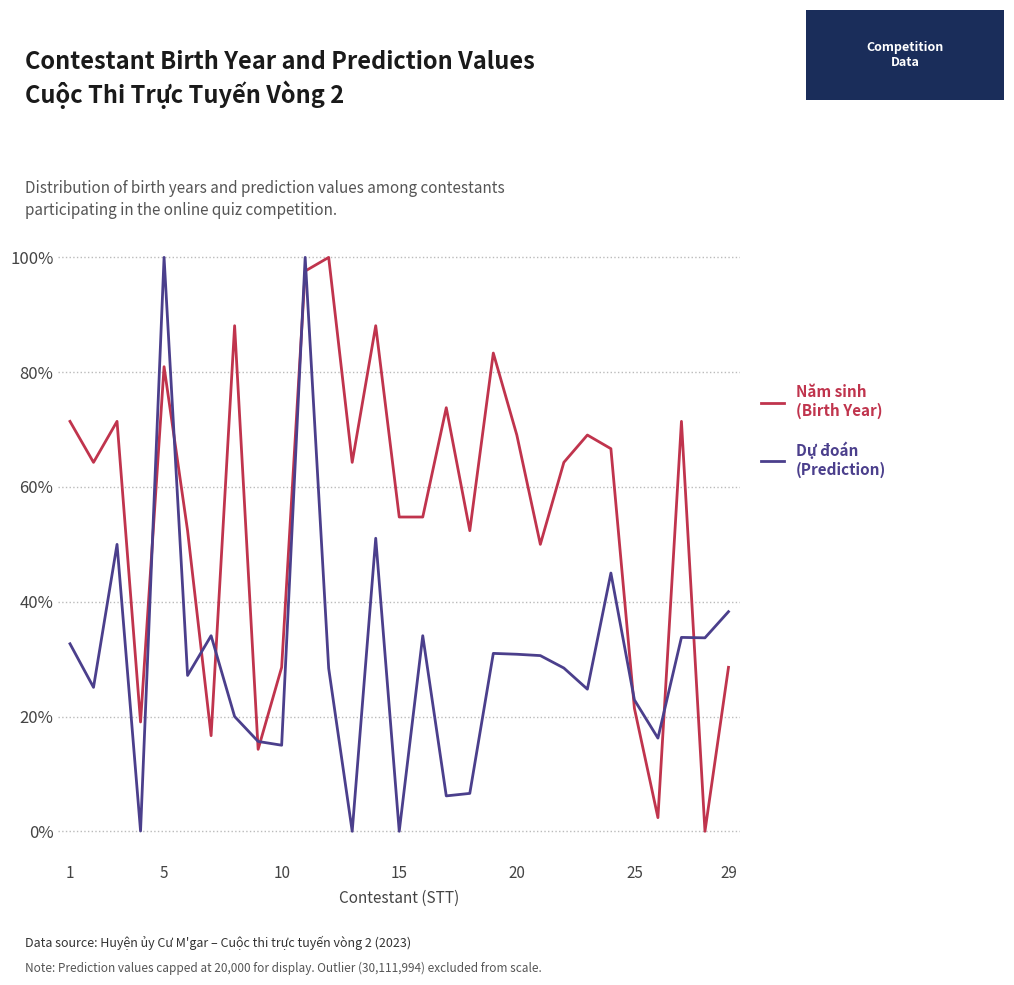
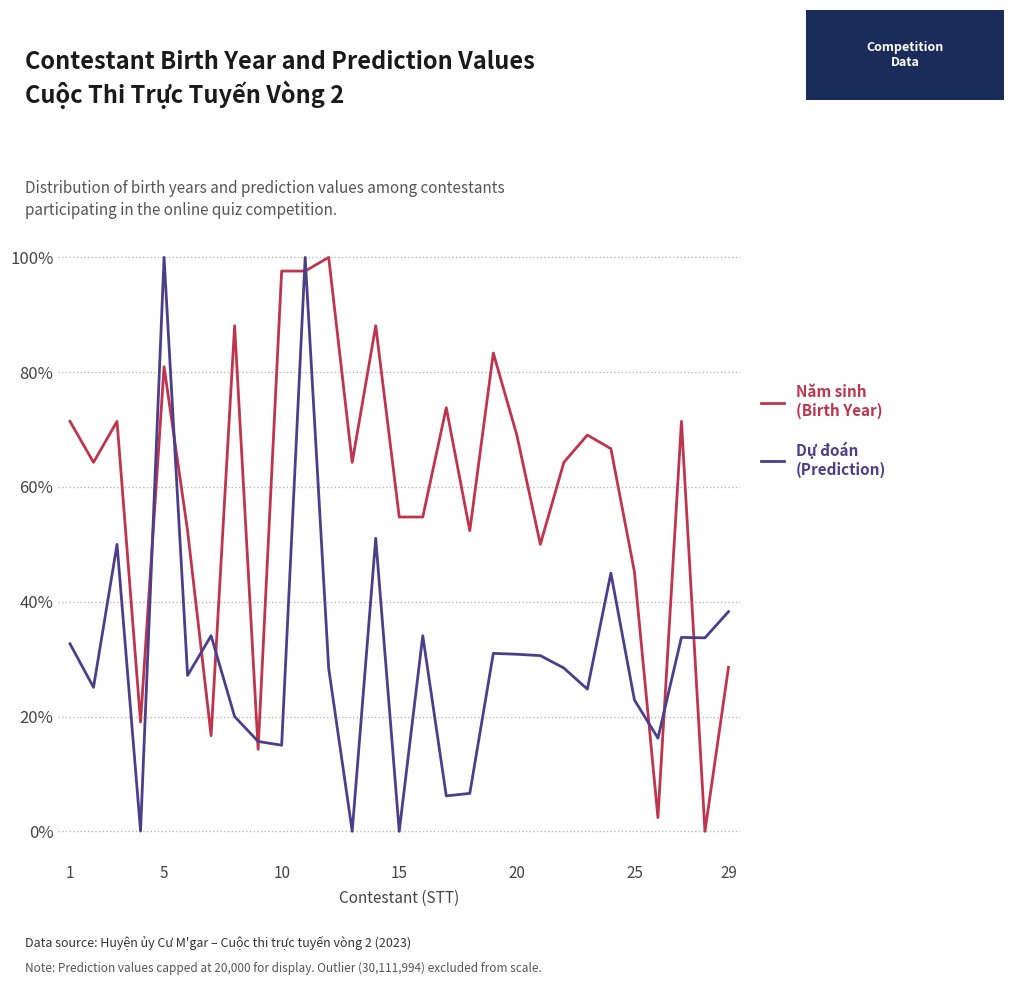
Năm sinh (Birth Year), 10: 29% -> 98%
Năm sinh (Birth Year), 25: 21% -> 45%
